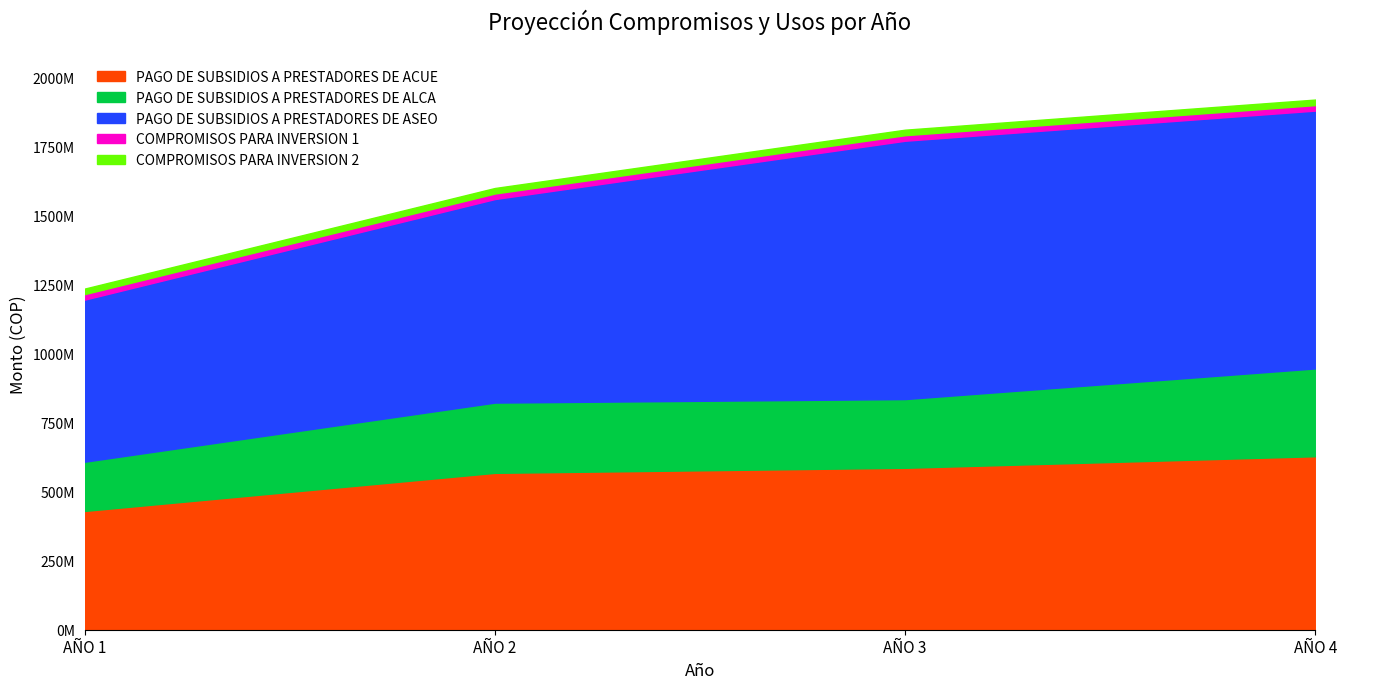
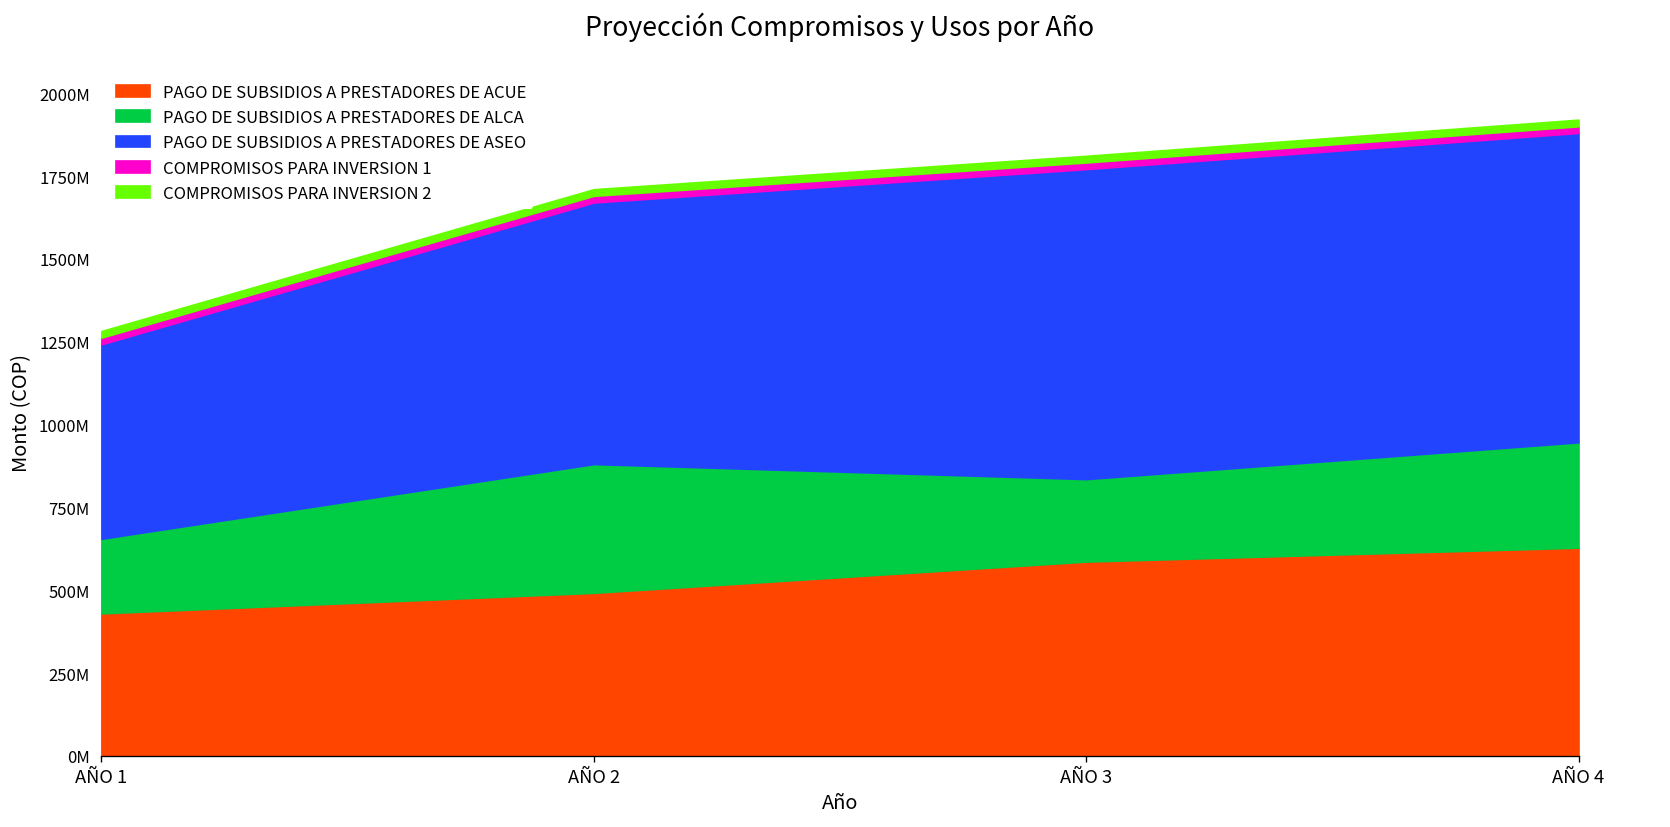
PAGO DE SUBSIDIOS A PRESTADORES DE ALCA, AÑO 1: 180000000 -> 230000000
PAGO DE SUBSIDIOS A PRESTADORES DE ACUE, AÑO 2: 570000000 -> 490000000
PAGO DE SUBSIDIOS A PRESTADORES DE ALCA, AÑO 2: 250000000 -> 390000000
PAGO DE SUBSIDIOS A PRESTADORES DE ASEO, AÑO 2: 740000000 -> 790000000
